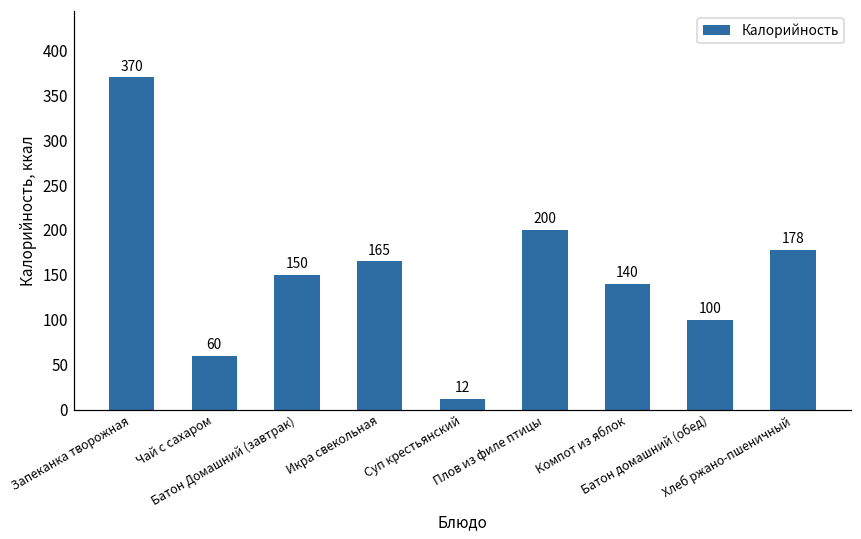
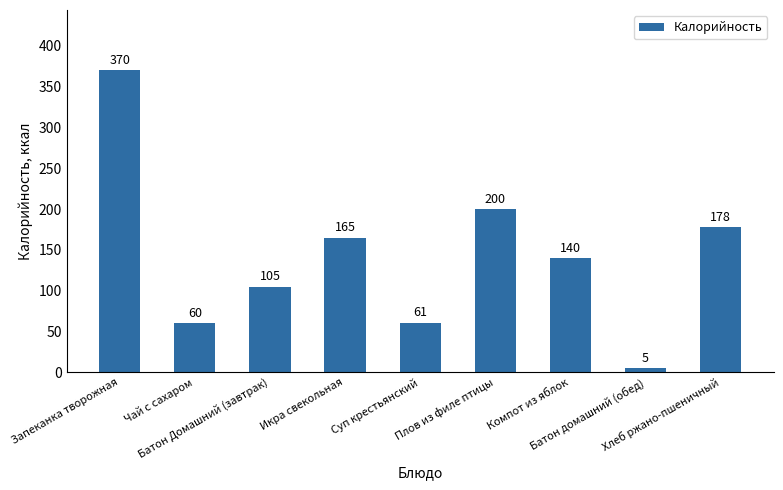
Батон Домашний (завтрак): 150 -> 105
Суп крестьянский: 12 -> 61
Батон домашний (обед): 100 -> 5
